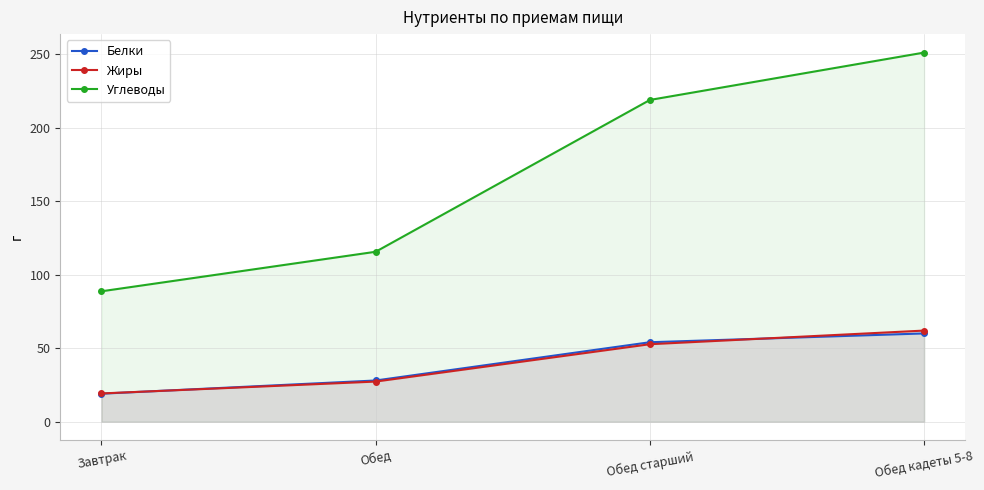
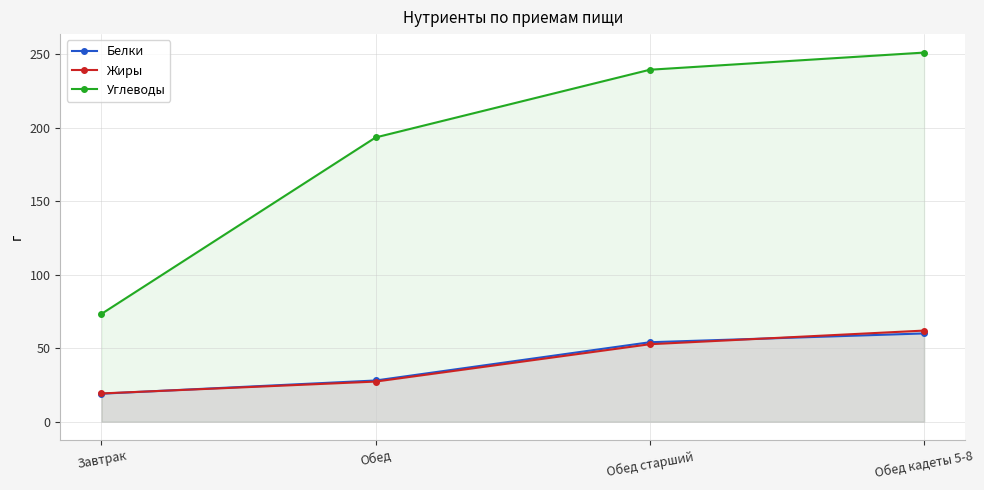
Углеводы, Завтрак: 89 -> 73
Углеводы, Обед: 116 -> 194
Углеводы, Обед старший: 219 -> 240
